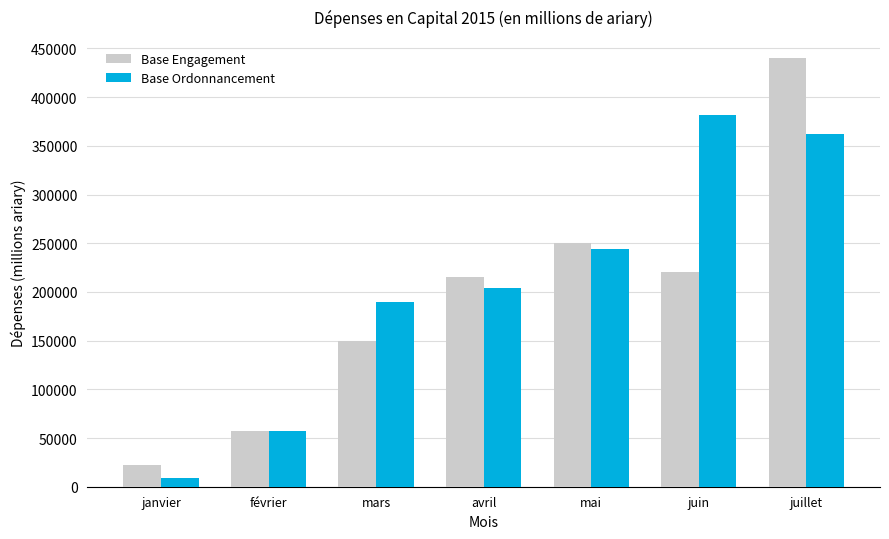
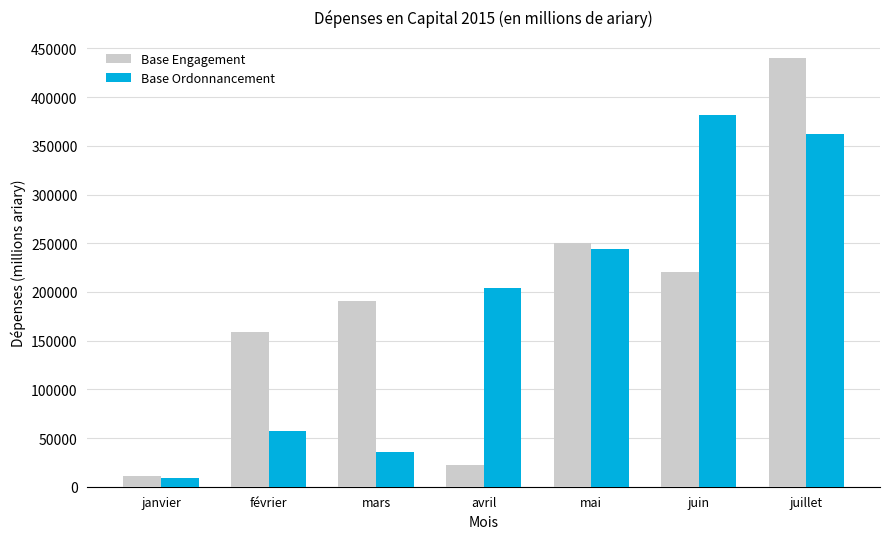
Base Engagement, janvier: 20000 -> 10000
Base Engagement, février: 60000 -> 160000
Base Engagement, mars: 150000 -> 190000
Base Ordonnancement, mars: 190000 -> 40000
Base Engagement, avril: 210000 -> 20000
